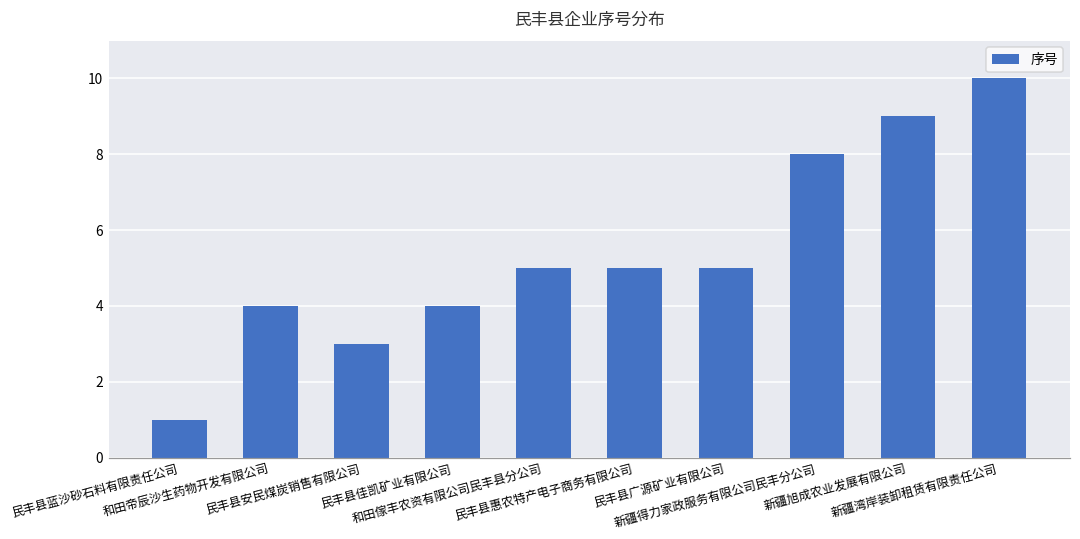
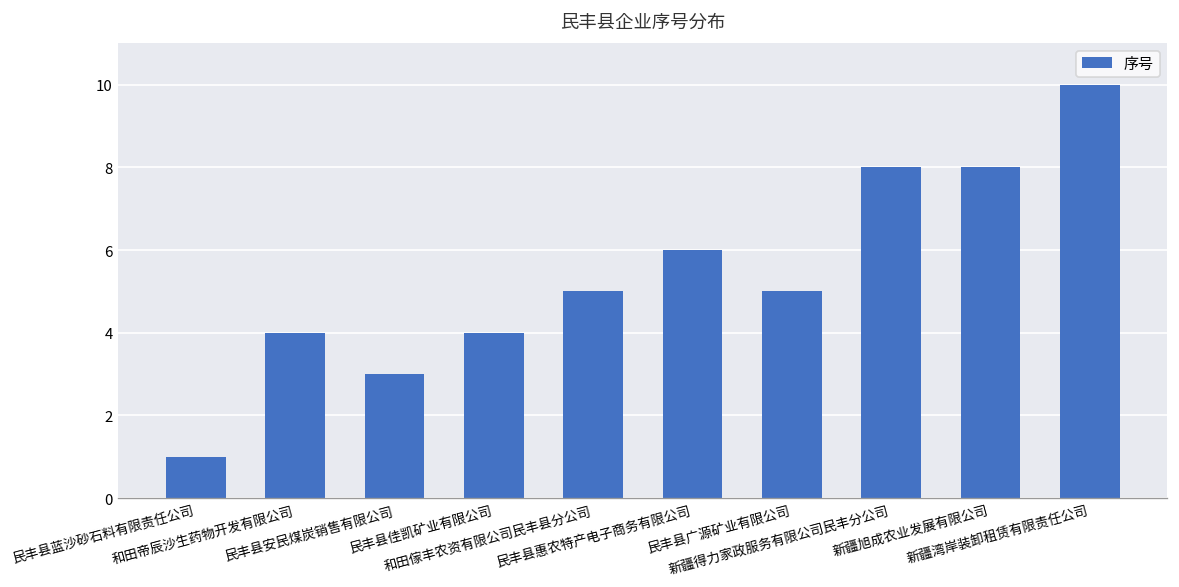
民丰县惠农特产电子商务有限公司: 5 -> 6
新疆旭成农业发展有限公司: 9 -> 8
